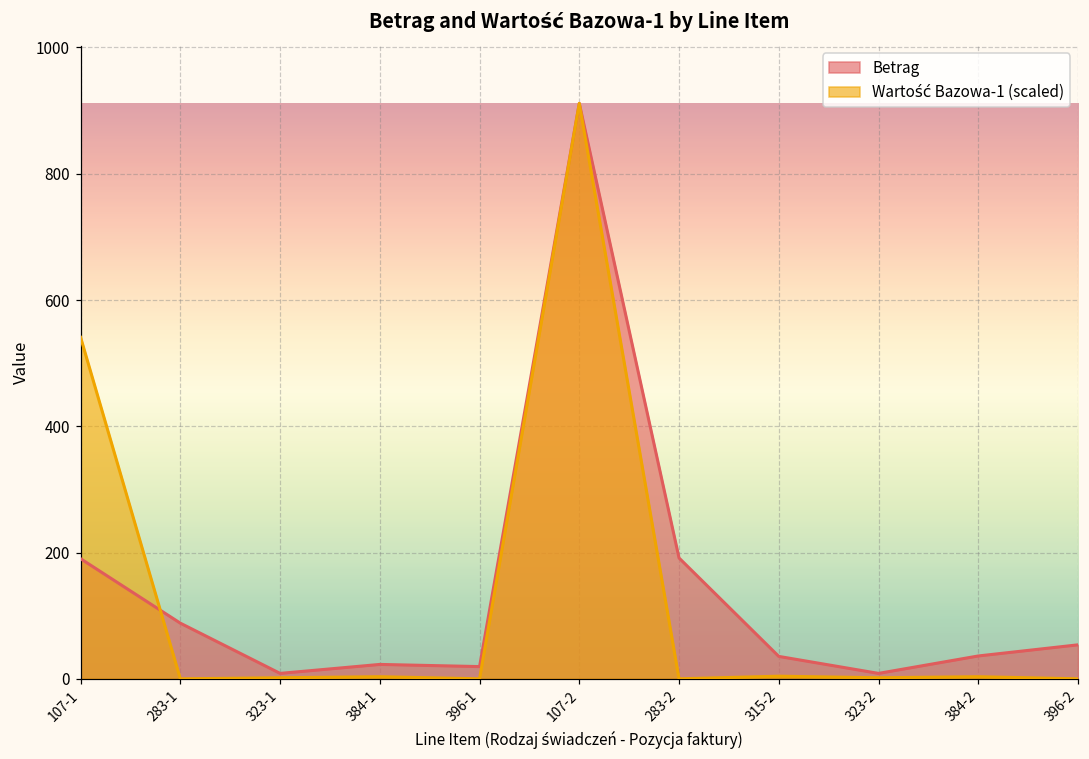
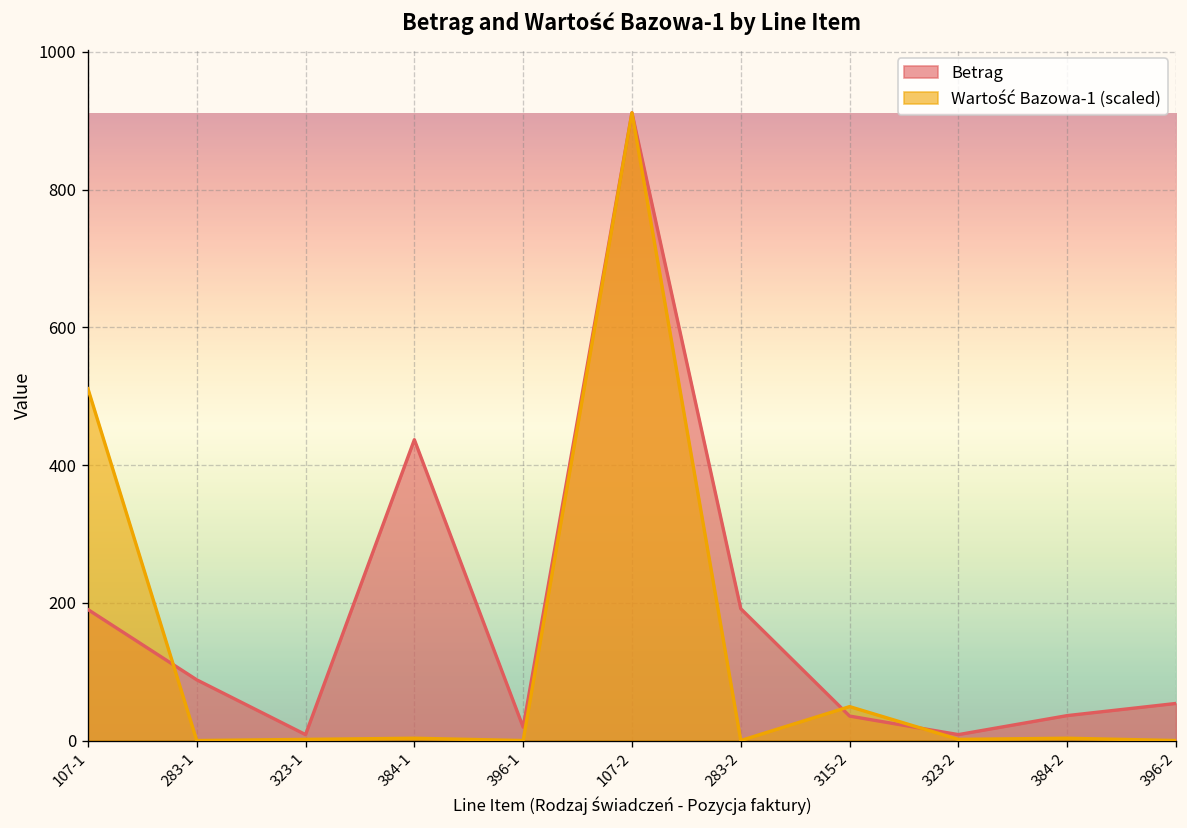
Wartość Bazowa-1 (scaled), 107-1: 540 -> 510
Betrag, 384-1: 20 -> 440
Wartość Bazowa-1 (scaled), 315-2: 0 -> 50
